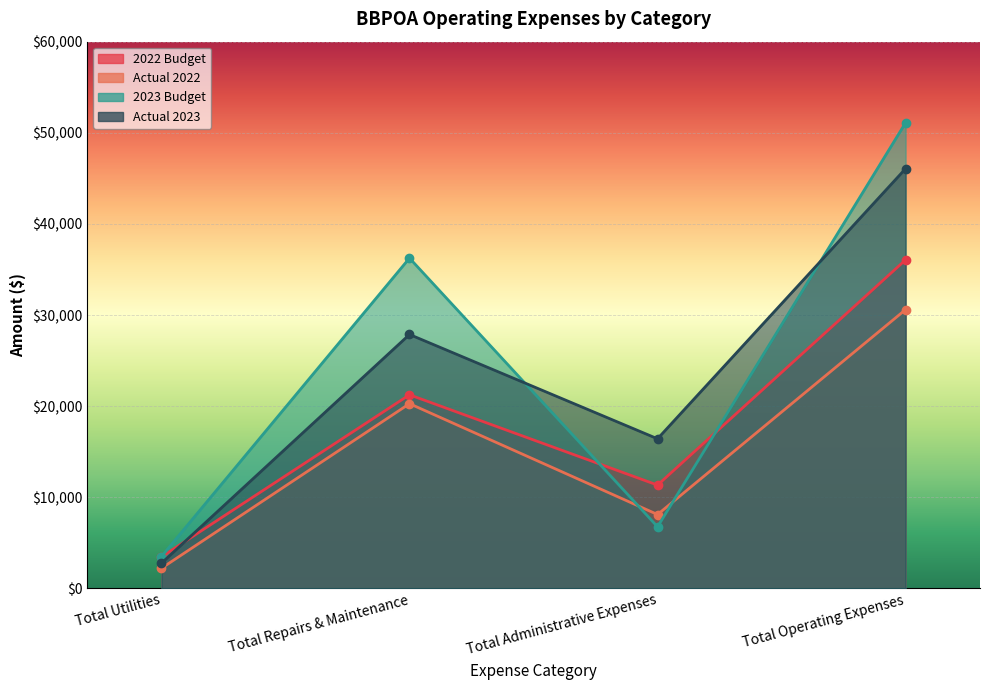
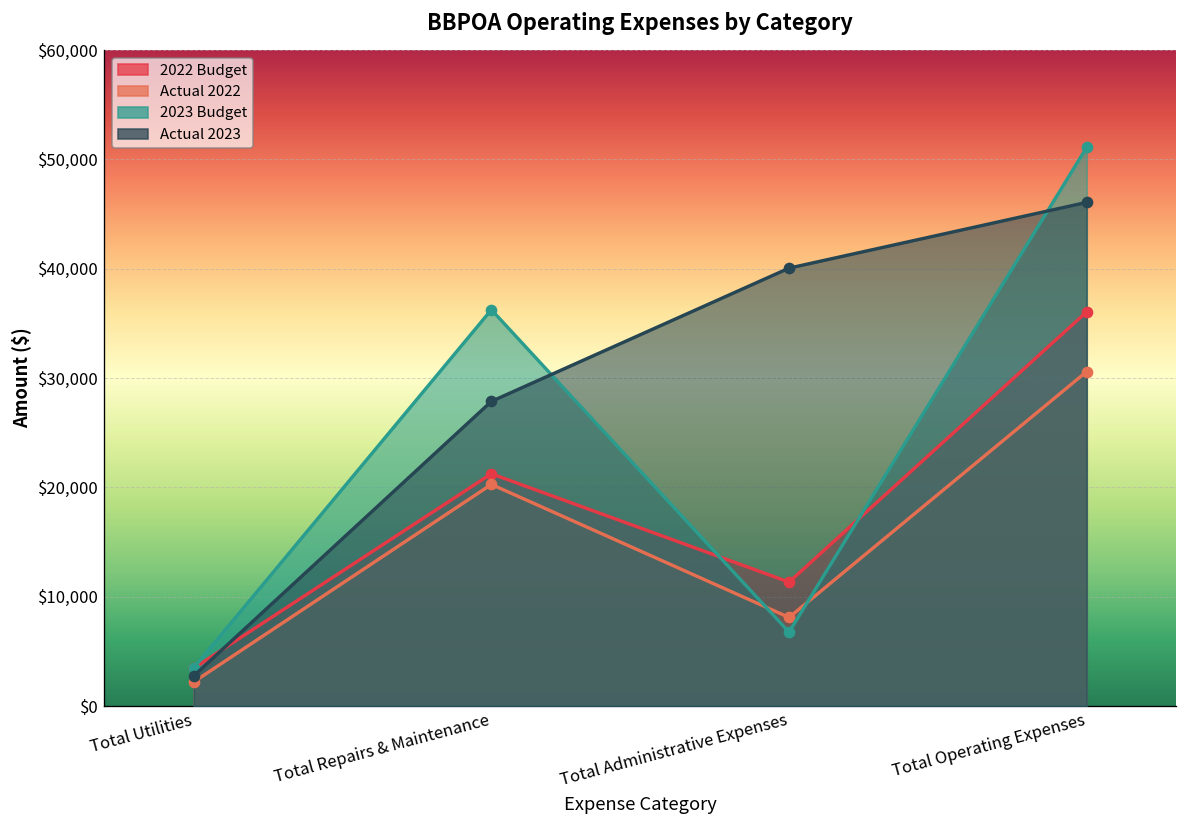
Actual 2023, Total Administrative Expenses: $16,000 -> $40,000
